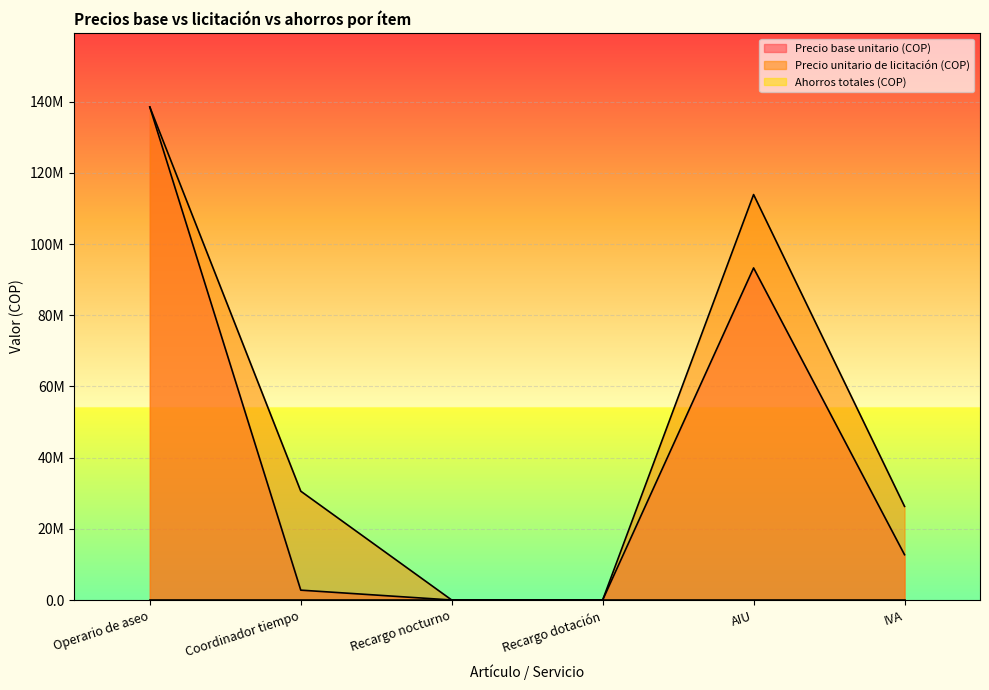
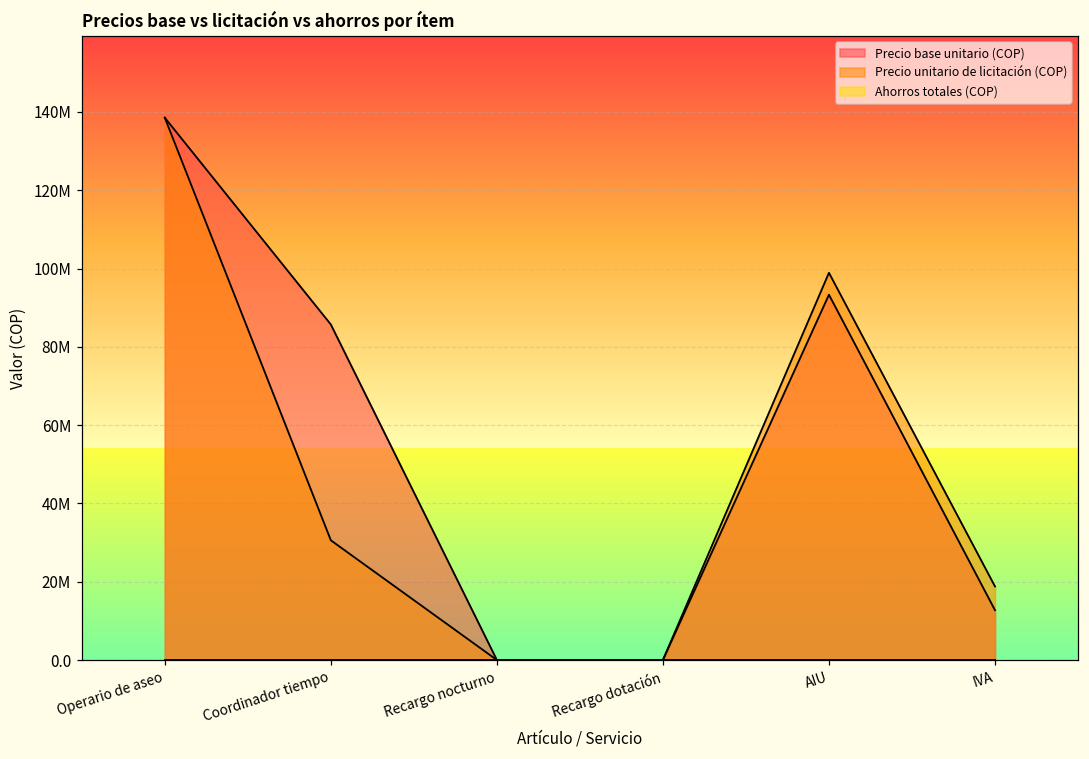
Precio base unitario (COP), Coordinador tiempo: 3000000 -> 86000000
Precio unitario de licitación (COP), AIU: 114000000 -> 99000000
Precio unitario de licitación (COP), IVA: 26000000 -> 19000000
